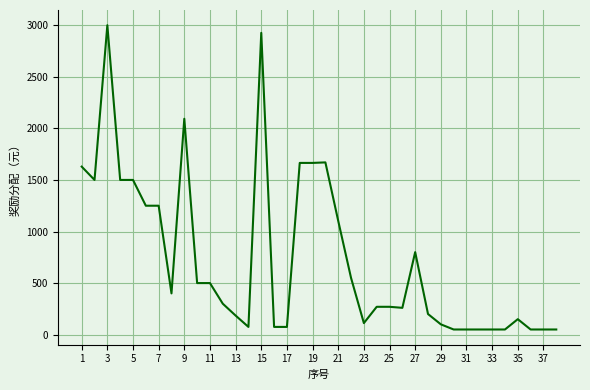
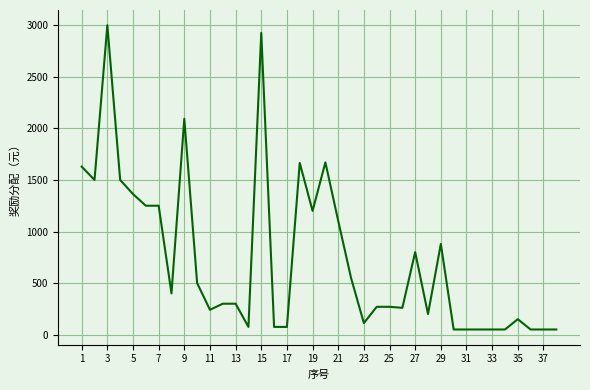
5: 1500 -> 1360
11: 500 -> 240
13: 190 -> 300
19: 1670 -> 1200
29: 100 -> 880
